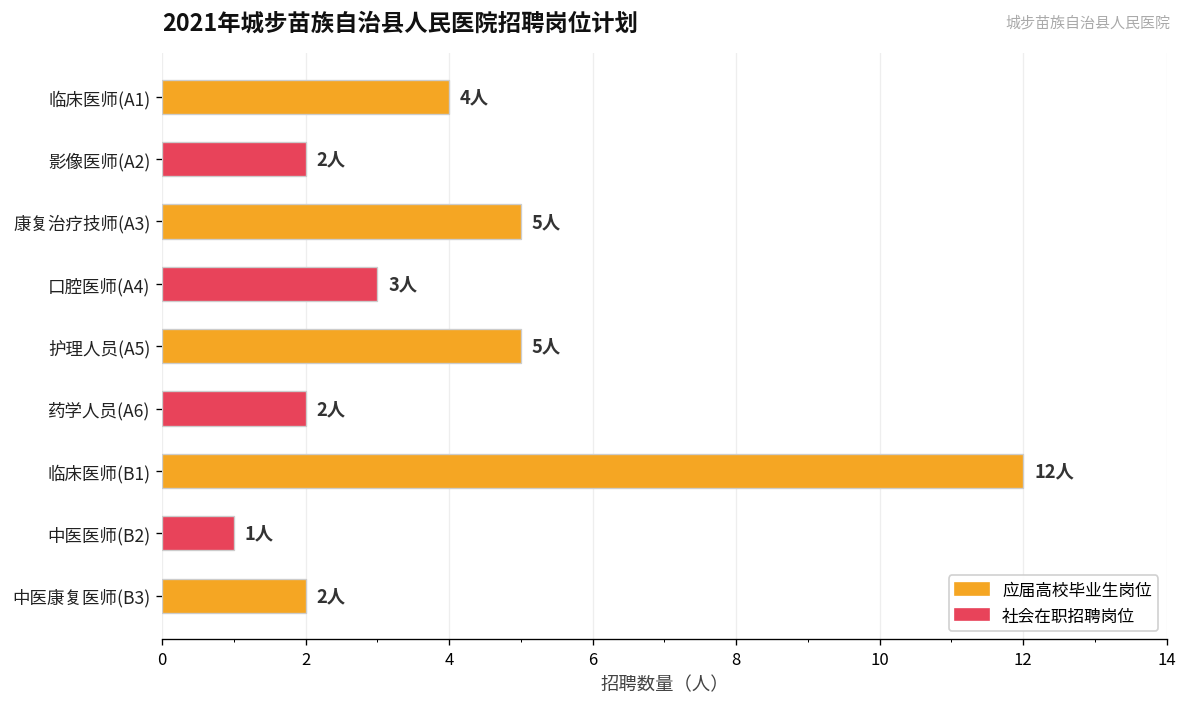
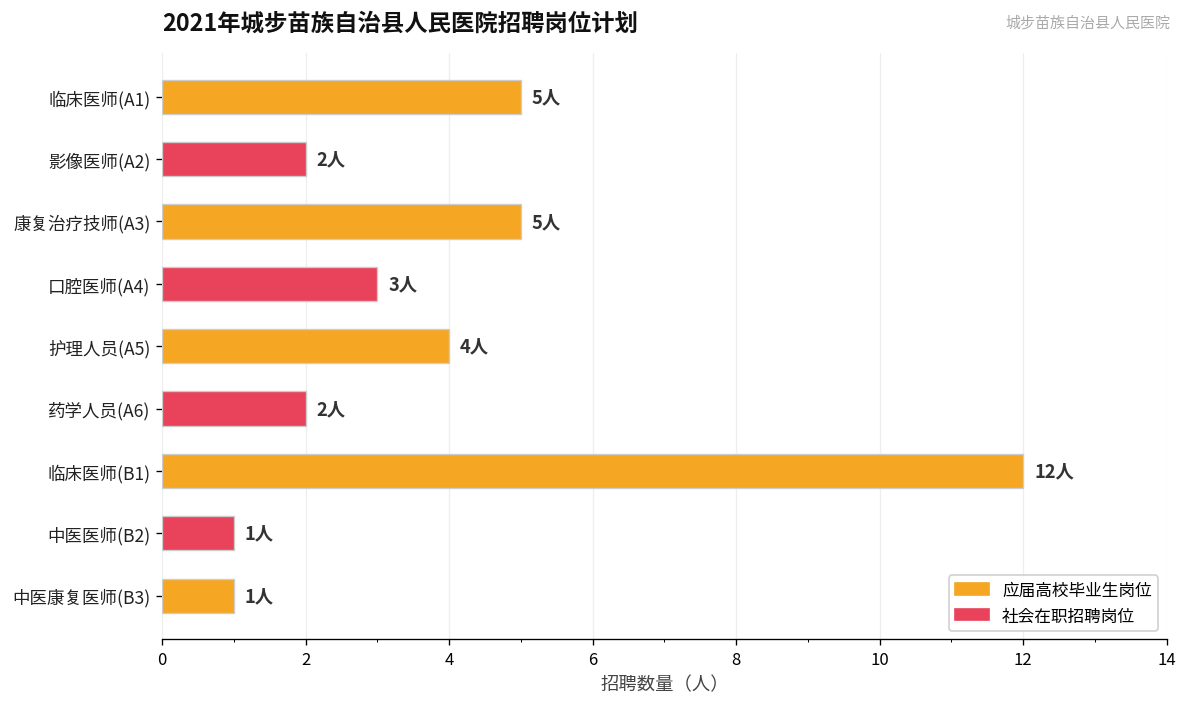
临床医师(A1): 4人 -> 5人
护理人员(A5): 5人 -> 4人
中医康复医师(B3): 2人 -> 1人
